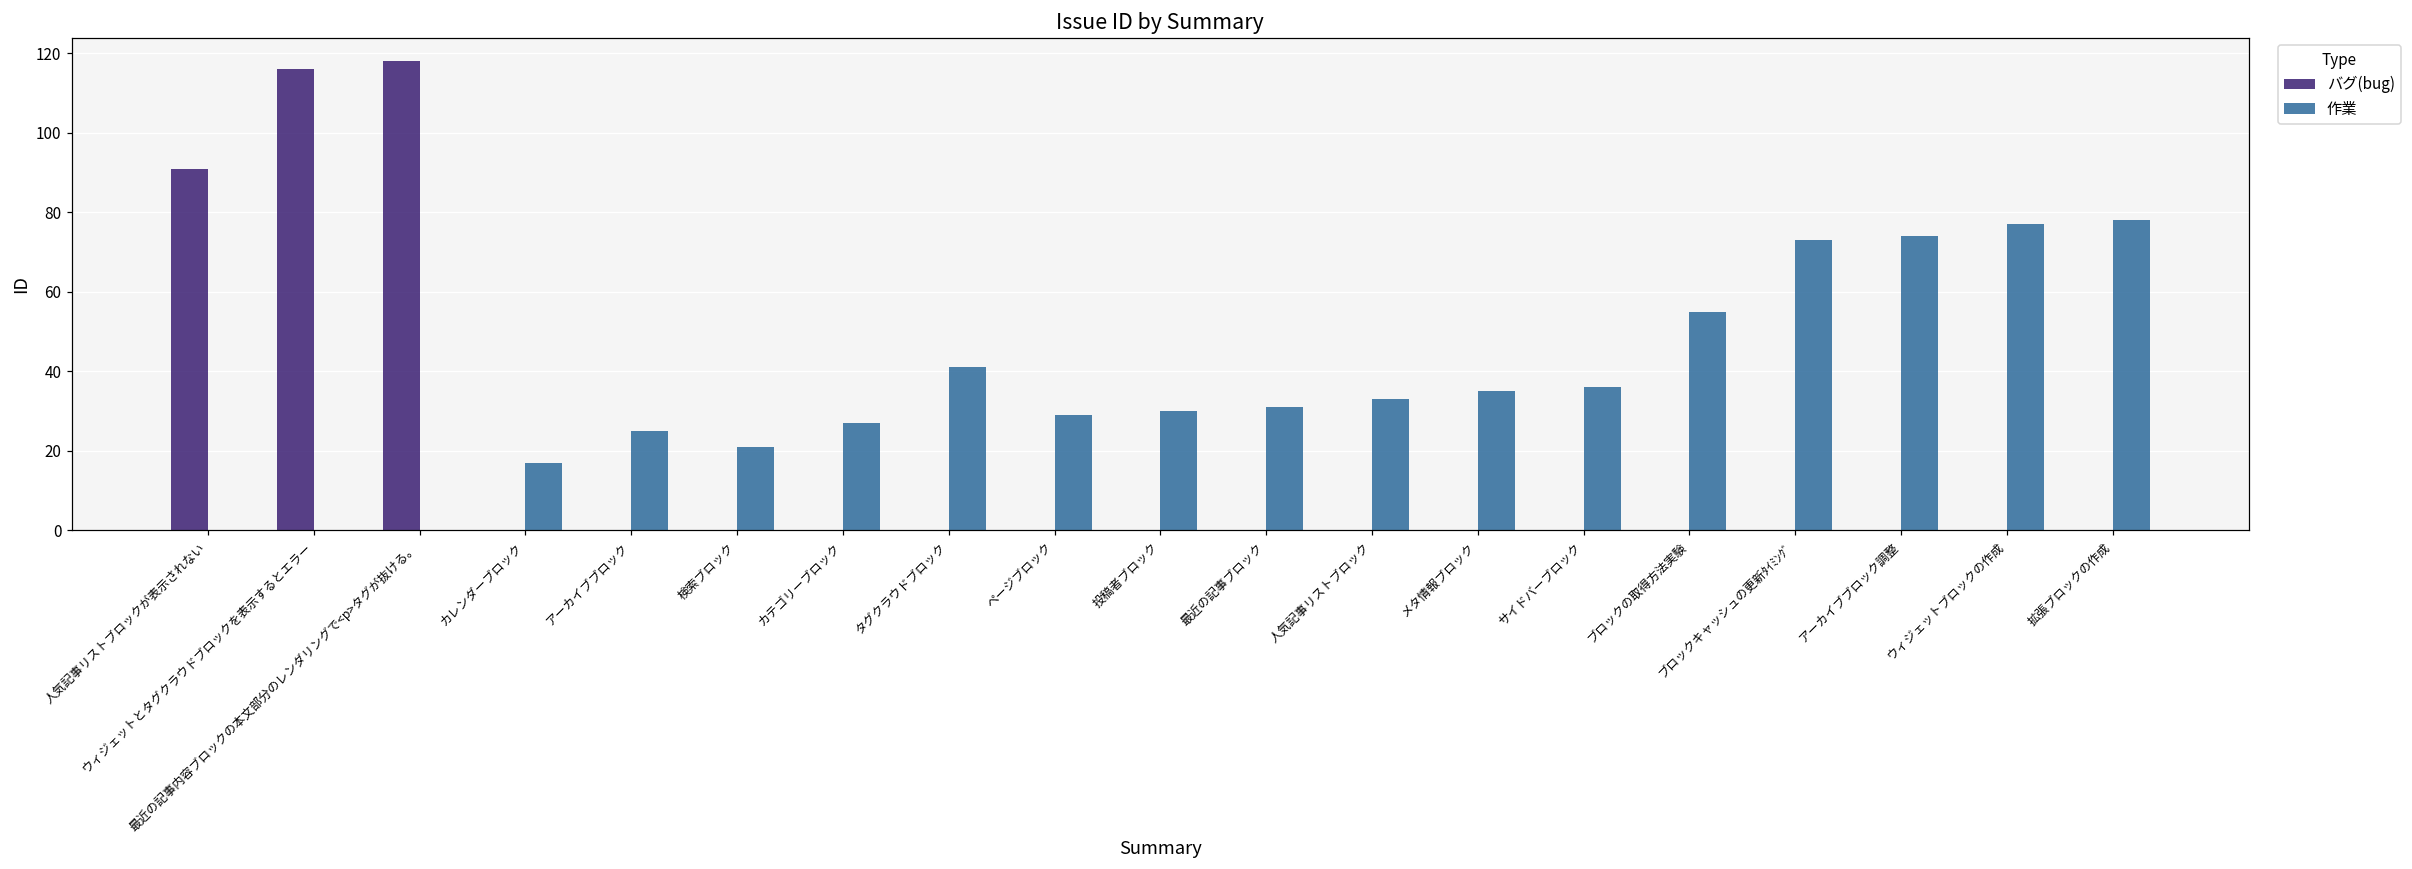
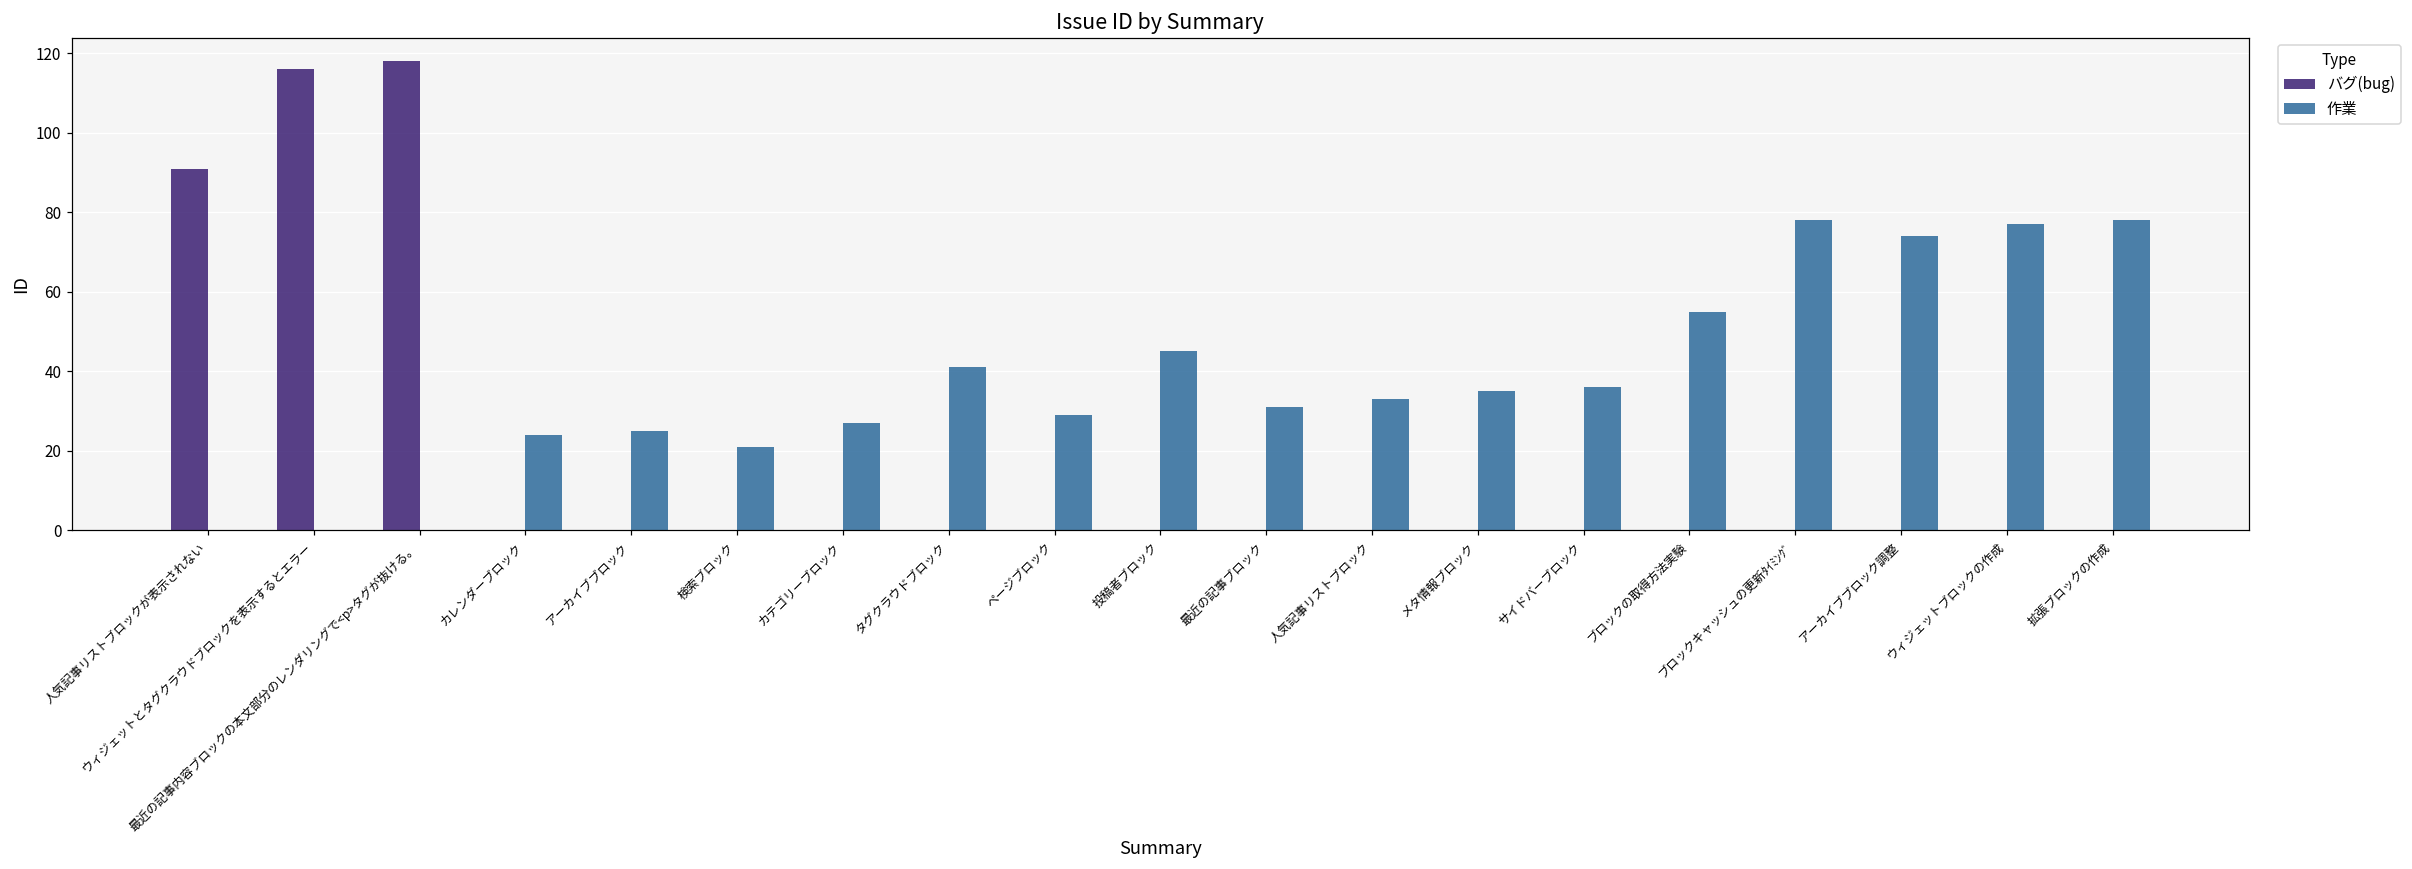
作業, カレンダーブロック: 17 -> 24
作業, 投稿者ブロック: 30 -> 45
作業, ブロックキャッシュの更新ﾀｲﾐﾝｸﾞ: 73 -> 78
